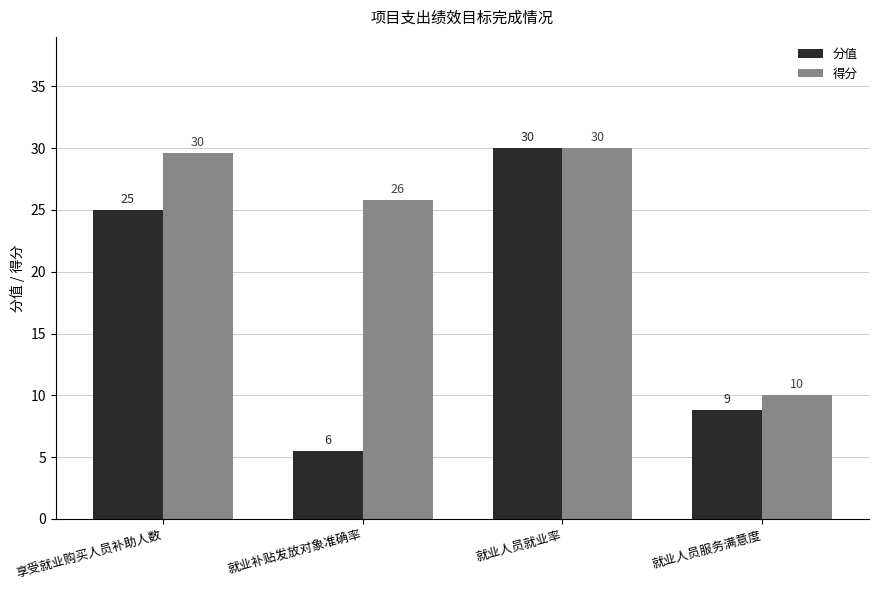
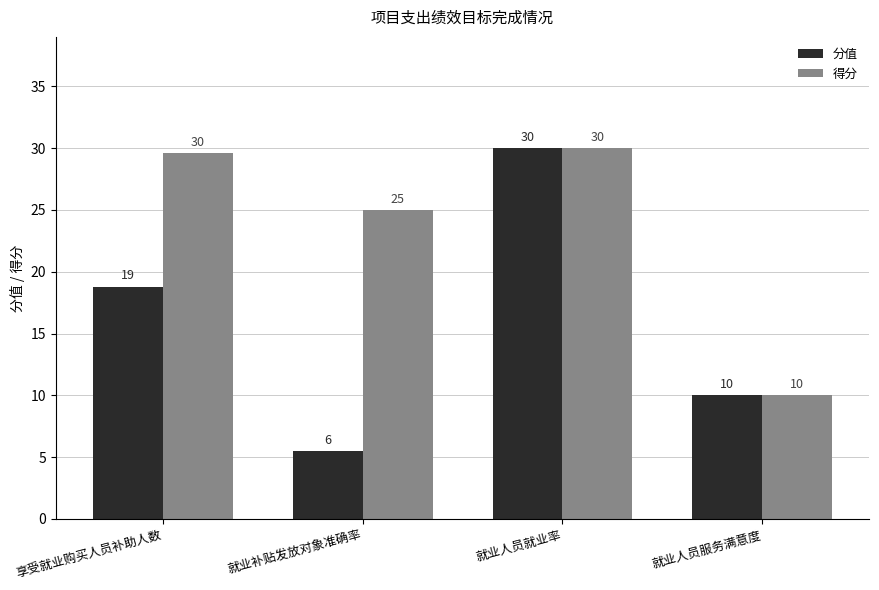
分值, 享受就业购买人员补助人数: 25 -> 19
得分, 就业补贴发放对象准确率: 26 -> 25
分值, 就业人员服务满意度: 9 -> 10
